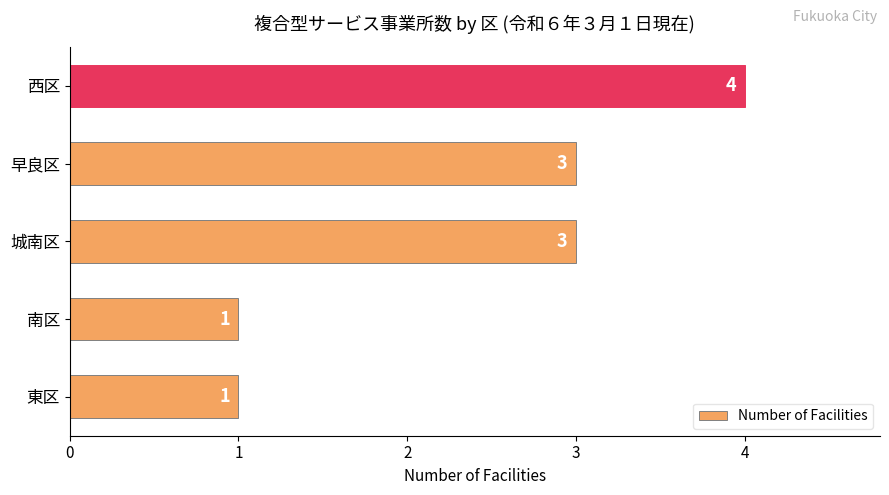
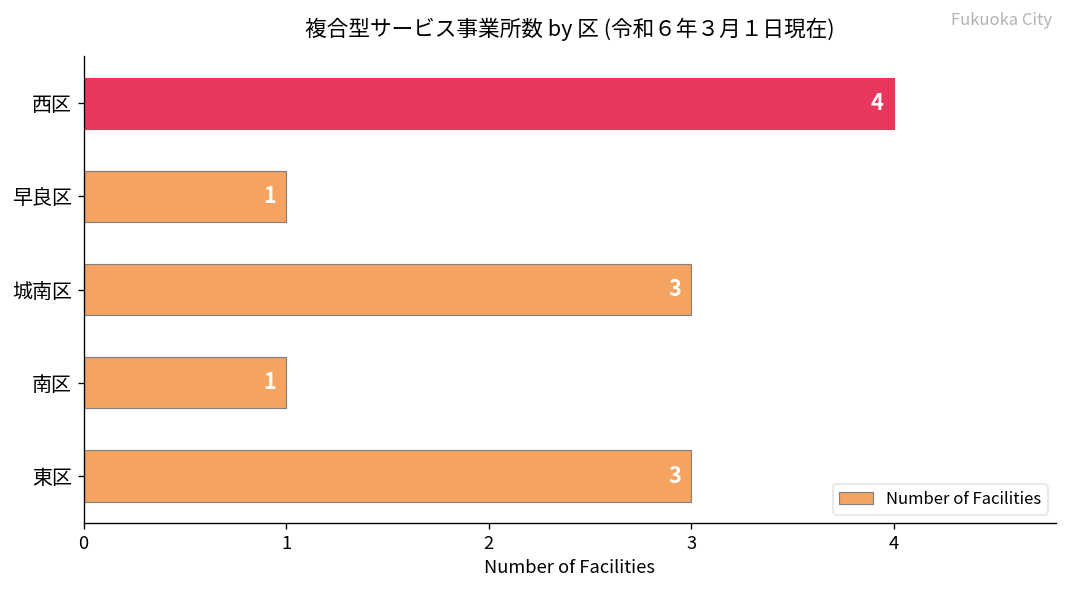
早良区: 3 -> 1
東区: 1 -> 3
